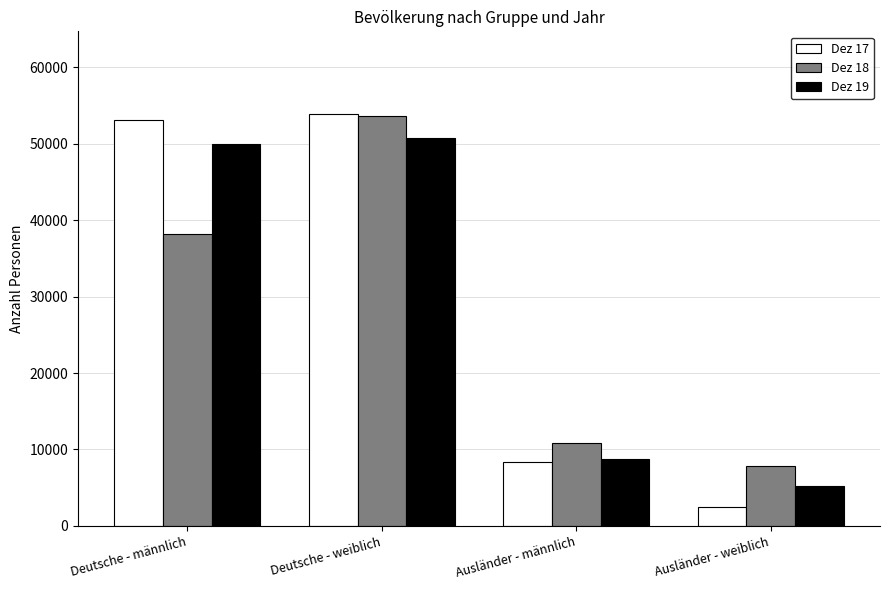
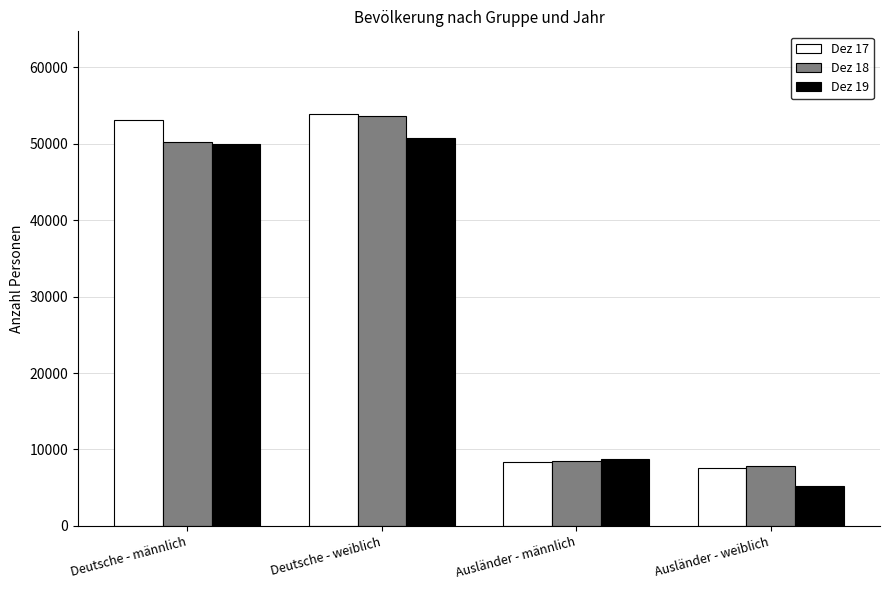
Dez 18, Deutsche - männlich: 38000 -> 50000
Dez 18, Ausländer - männlich: 11000 -> 9000
Dez 17, Ausländer - weiblich: 2000 -> 8000
